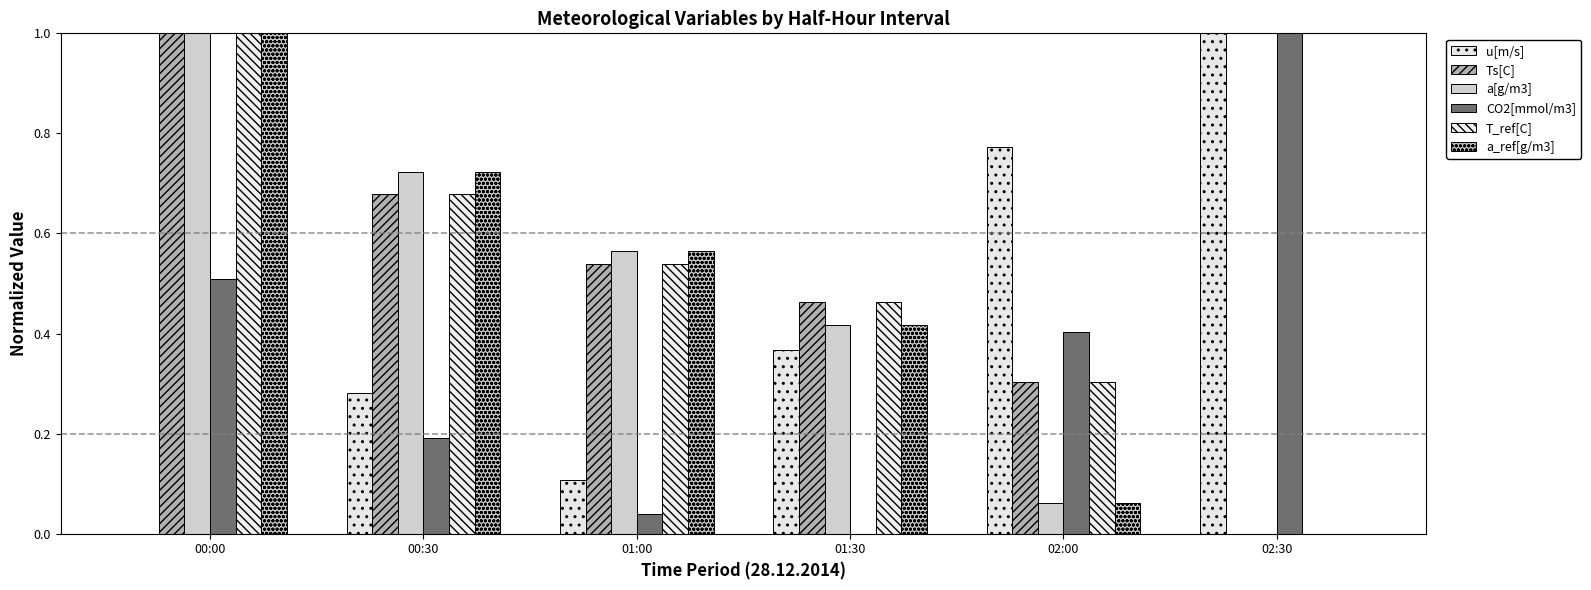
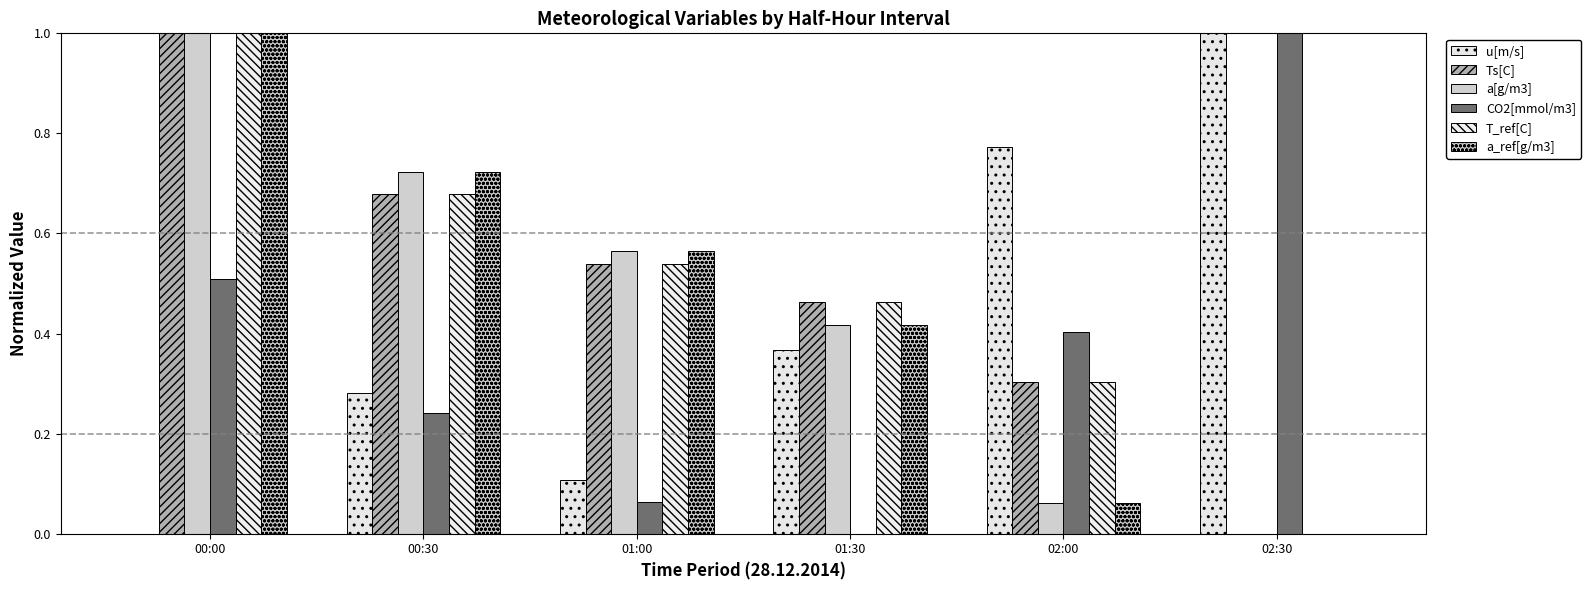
CO2[mmol/m3], 00:30: 0.19 -> 0.24
CO2[mmol/m3], 01:00: 0.04 -> 0.06
